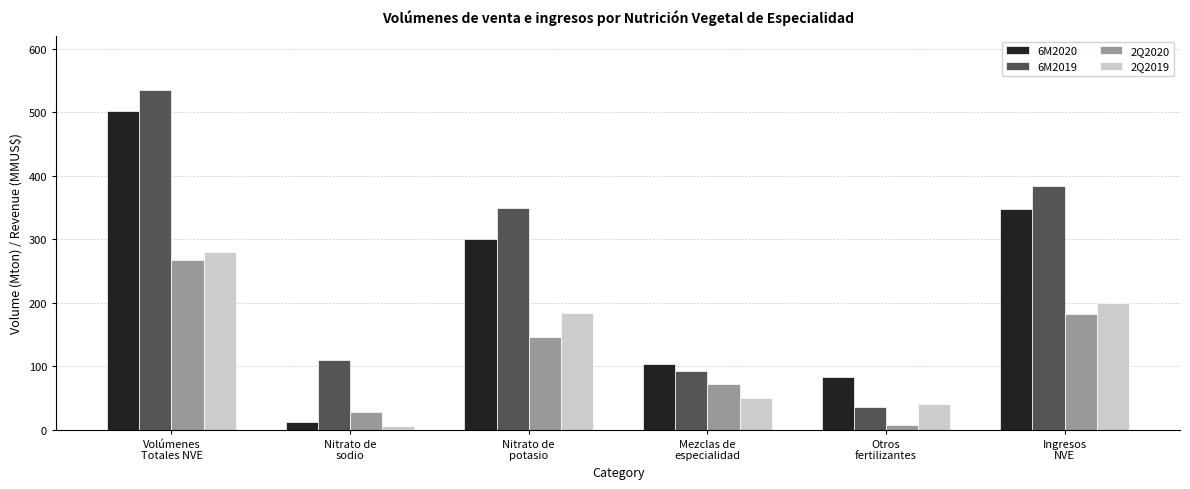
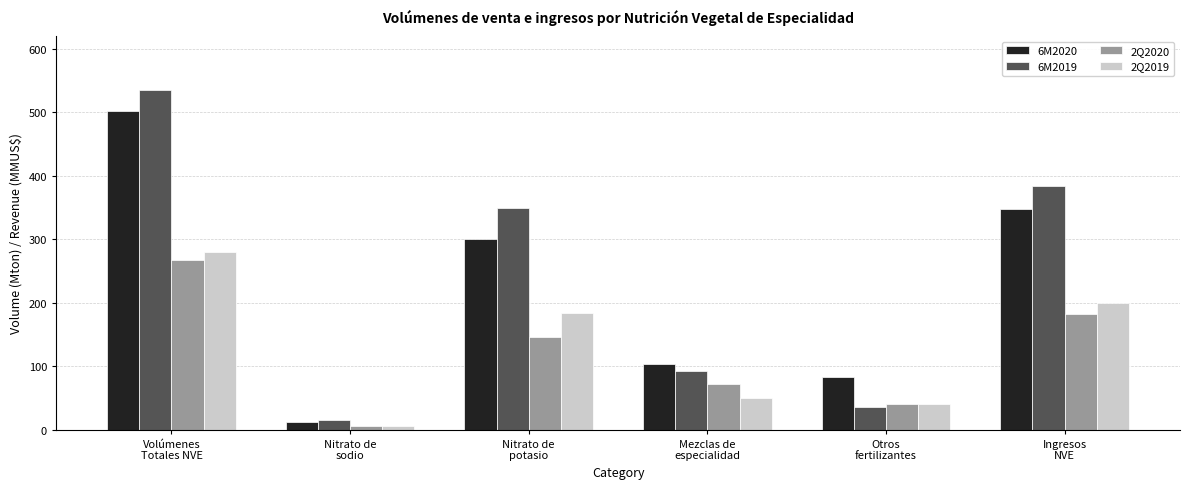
6M2019, Nitrato de sodio: 110 -> 20
2Q2020, Nitrato de sodio: 30 -> 10
2Q2020, Otros fertilizantes: 10 -> 40
